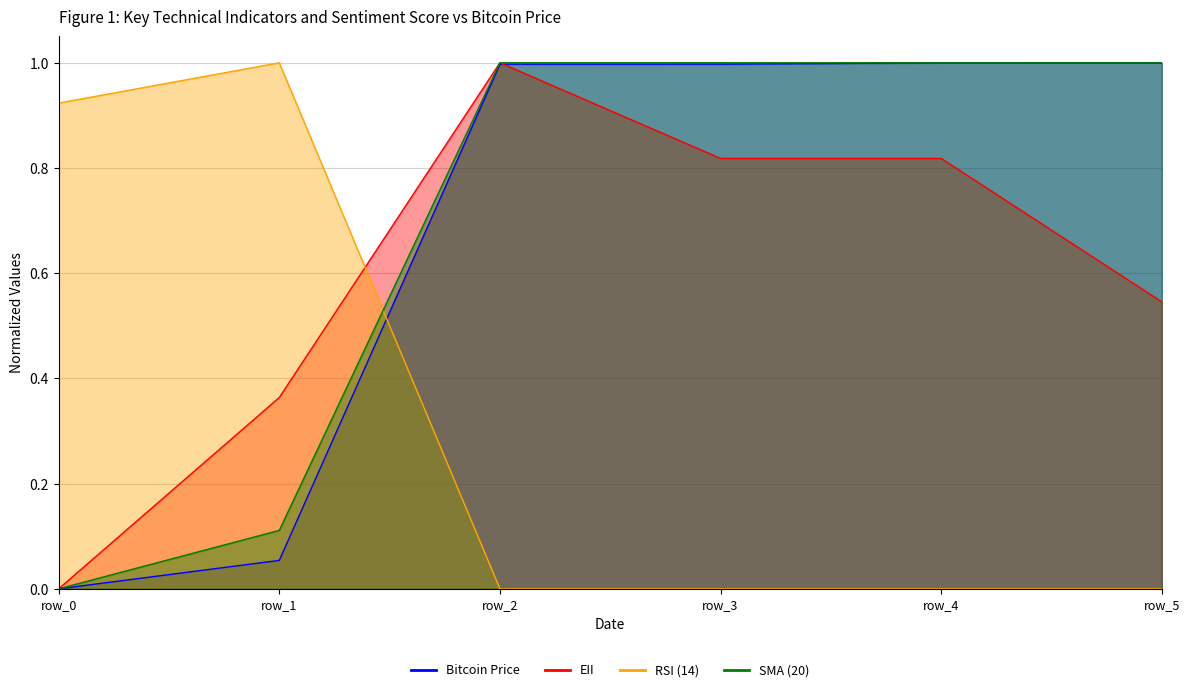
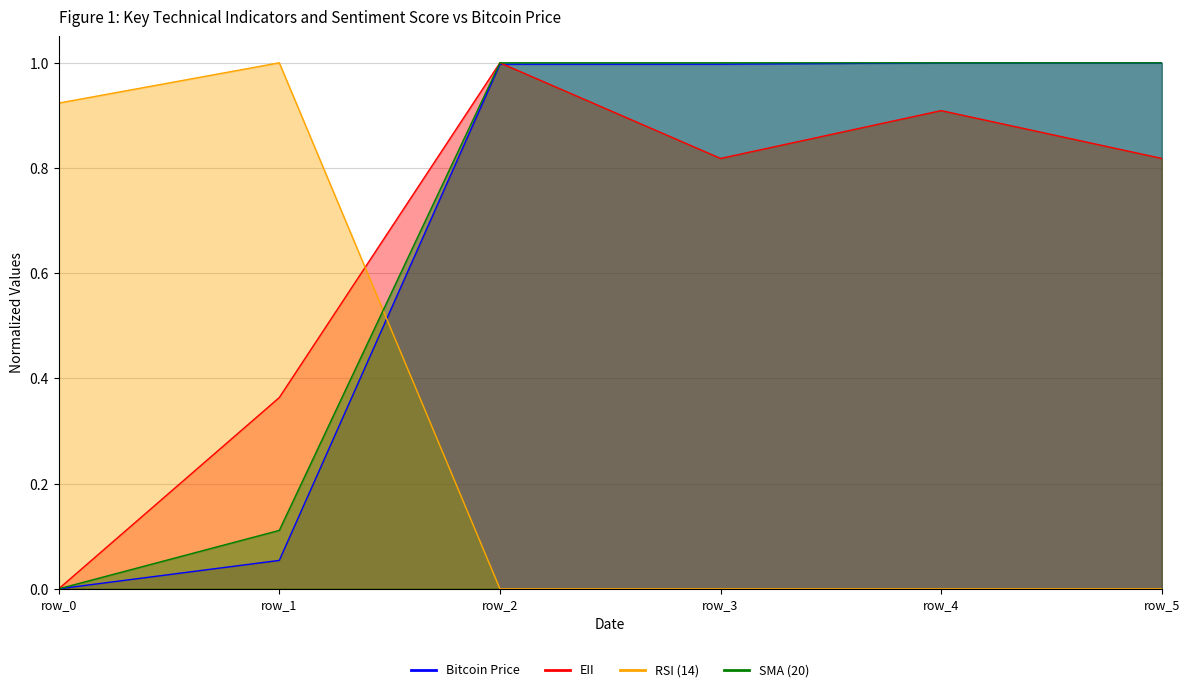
EII, row_4: 0.82 -> 0.91
EII, row_5: 0.55 -> 0.82
